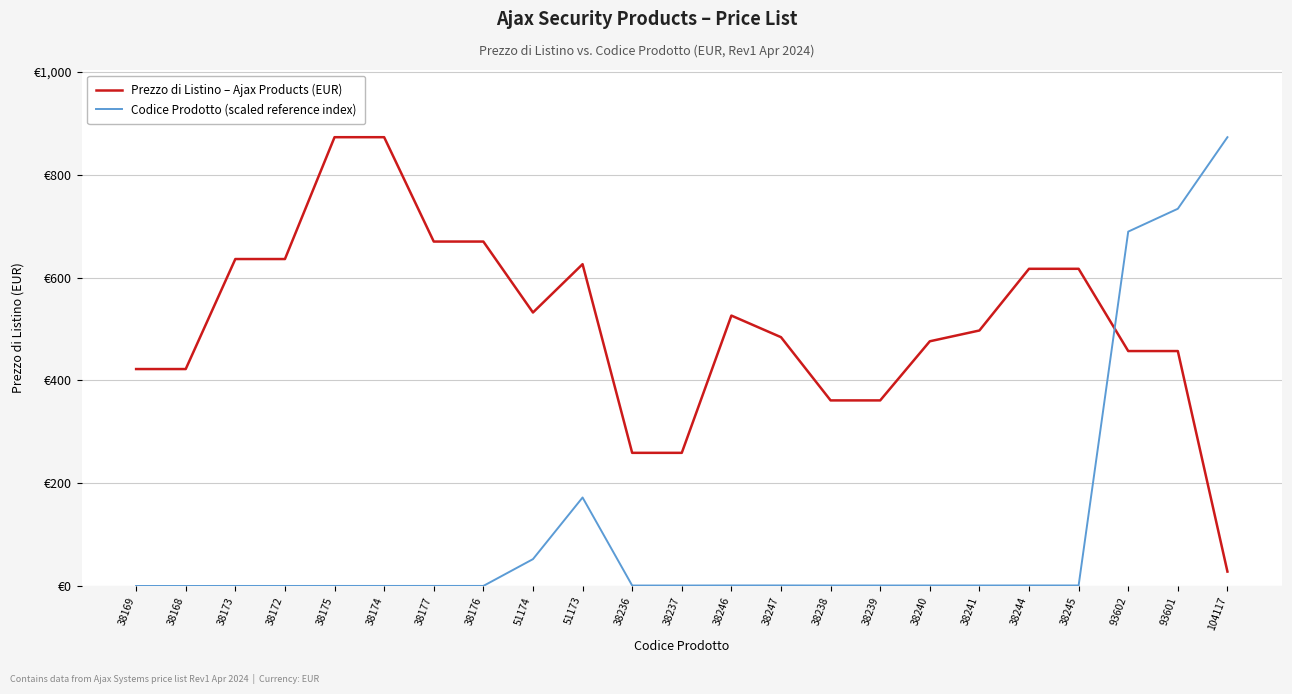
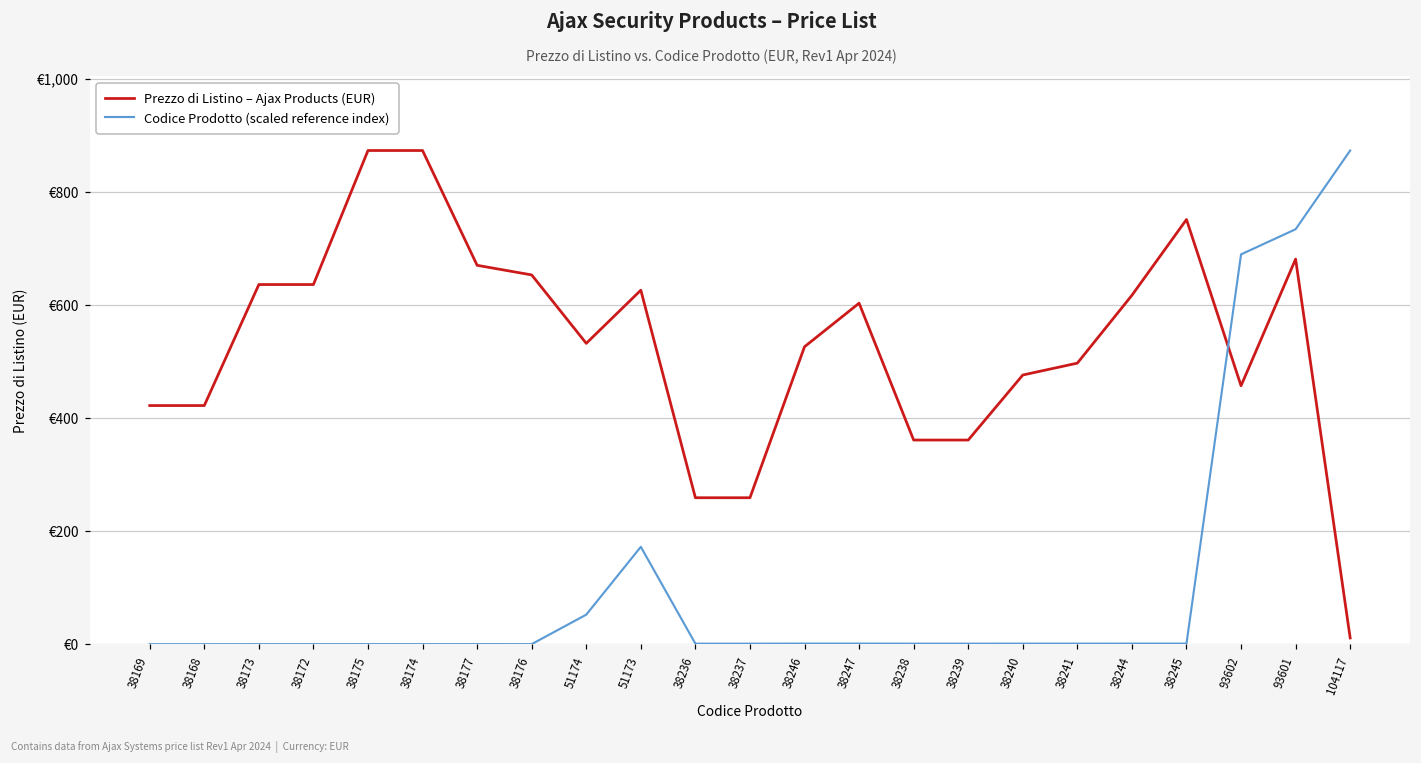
Prezzo di Listino – Ajax Products (EUR), 38176: €670 -> €650
Prezzo di Listino – Ajax Products (EUR), 38247: €480 -> €600
Prezzo di Listino – Ajax Products (EUR), 38245: €620 -> €750
Prezzo di Listino – Ajax Products (EUR), 93601: €460 -> €680
Prezzo di Listino – Ajax Products (EUR), 104117: €30 -> €10
